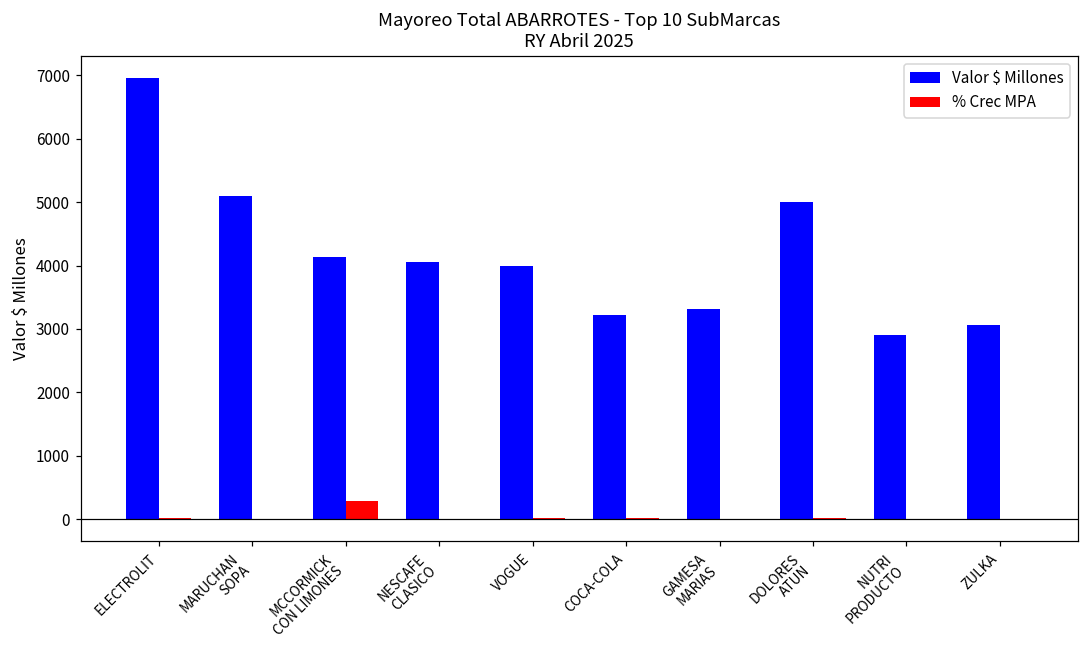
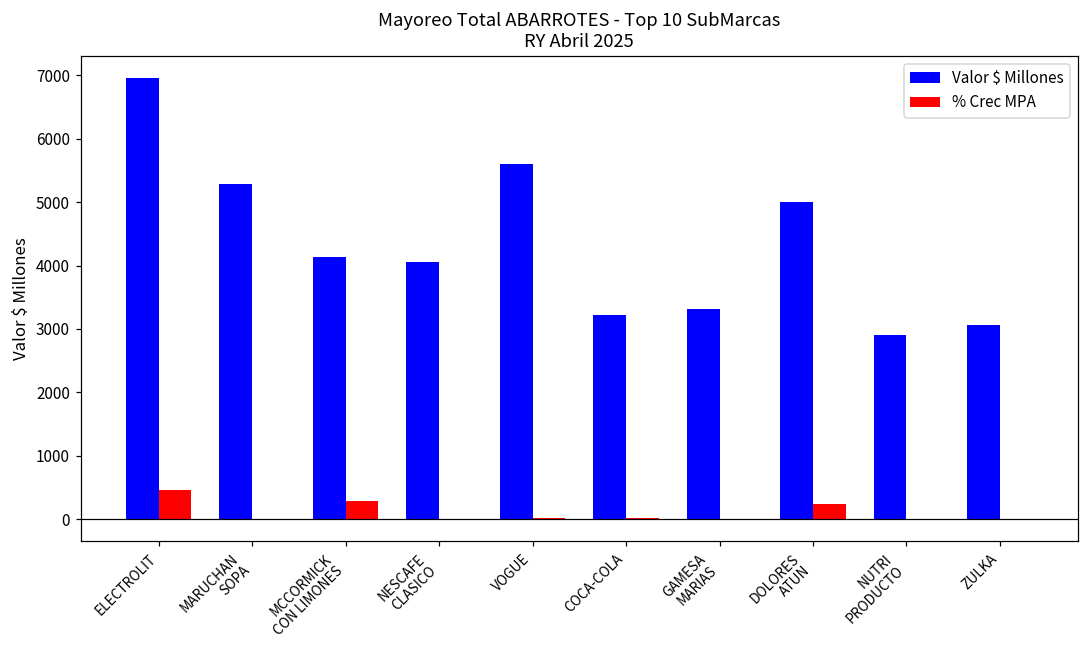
% Crec MPA, ELECTROLIT: 0 -> 500
Valor $ Millones, MARUCHAN SOPA: 5100 -> 5300
Valor $ Millones, VOGUE: 4000 -> 5600
% Crec MPA, DOLORES ATUN: 0 -> 200
